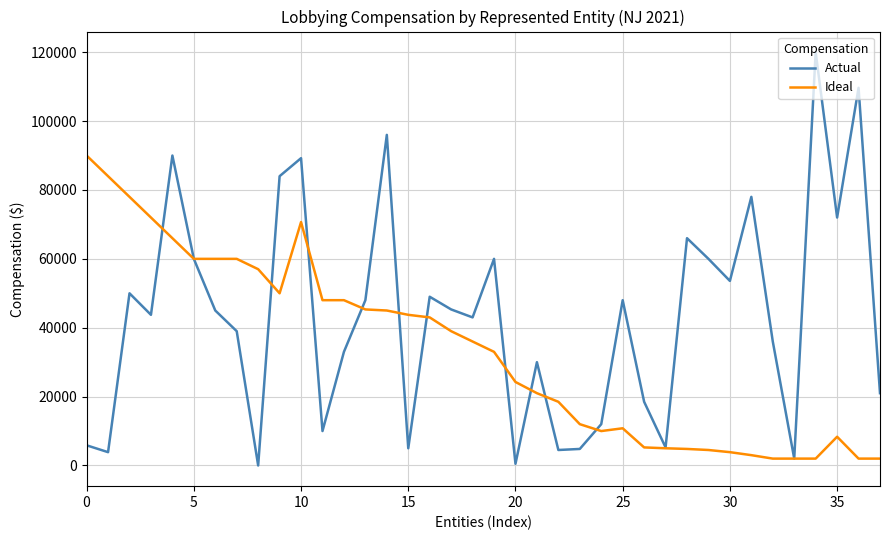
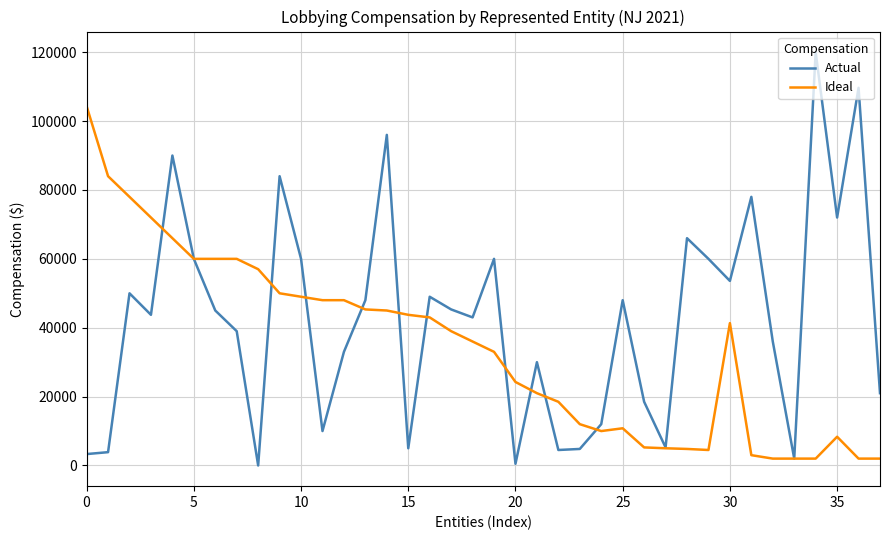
Actual, 0: 6000 -> 3000
Ideal, 0: 90000 -> 104000
Actual, 10: 89000 -> 60000
Ideal, 10: 71000 -> 49000
Ideal, 30: 4000 -> 41000
